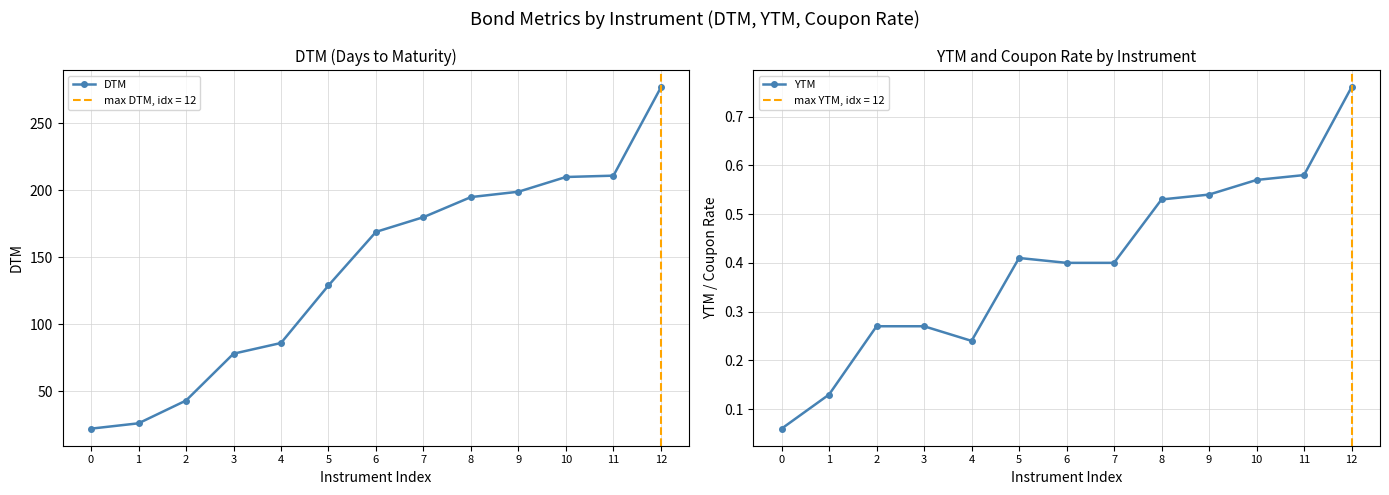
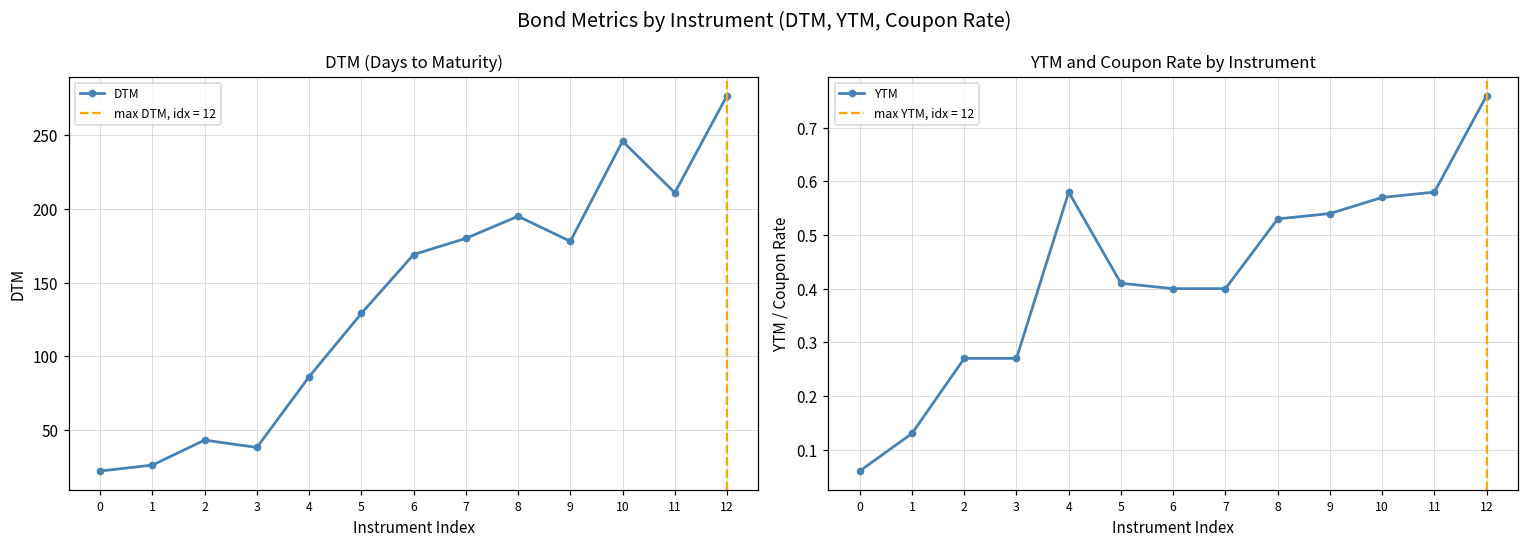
DTM (Days to Maturity), 3: 78 -> 38
DTM (Days to Maturity), 9: 199 -> 178
DTM (Days to Maturity), 10: 210 -> 246
YTM and Coupon Rate by Instrument, 4: 0.24 -> 0.58
